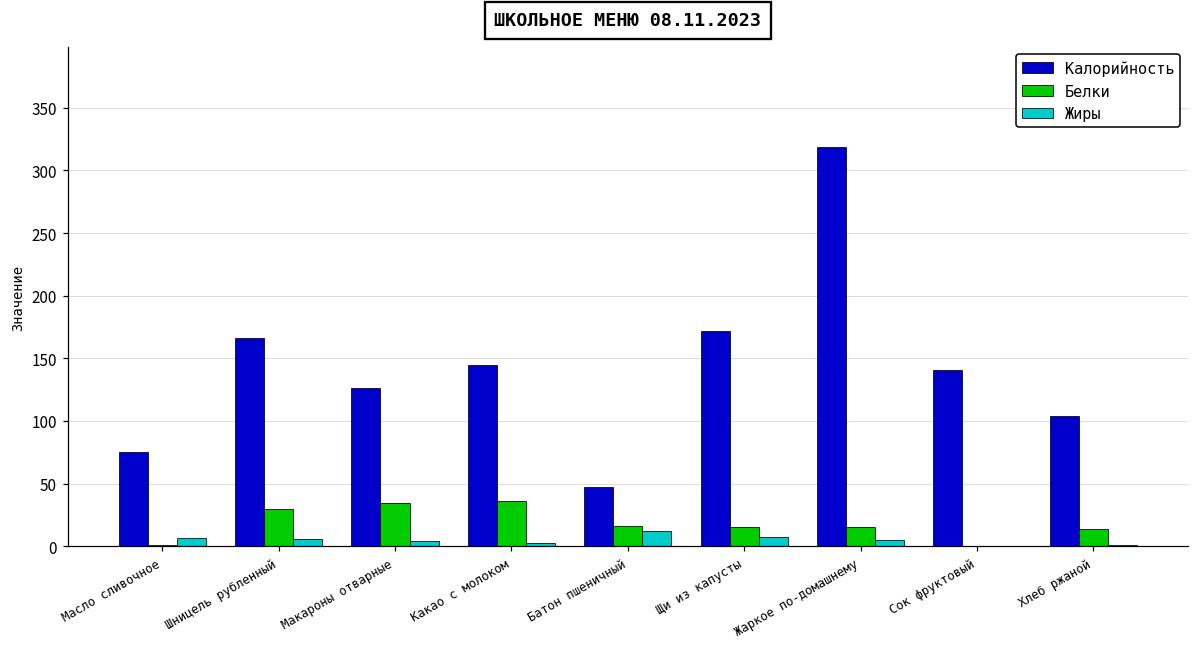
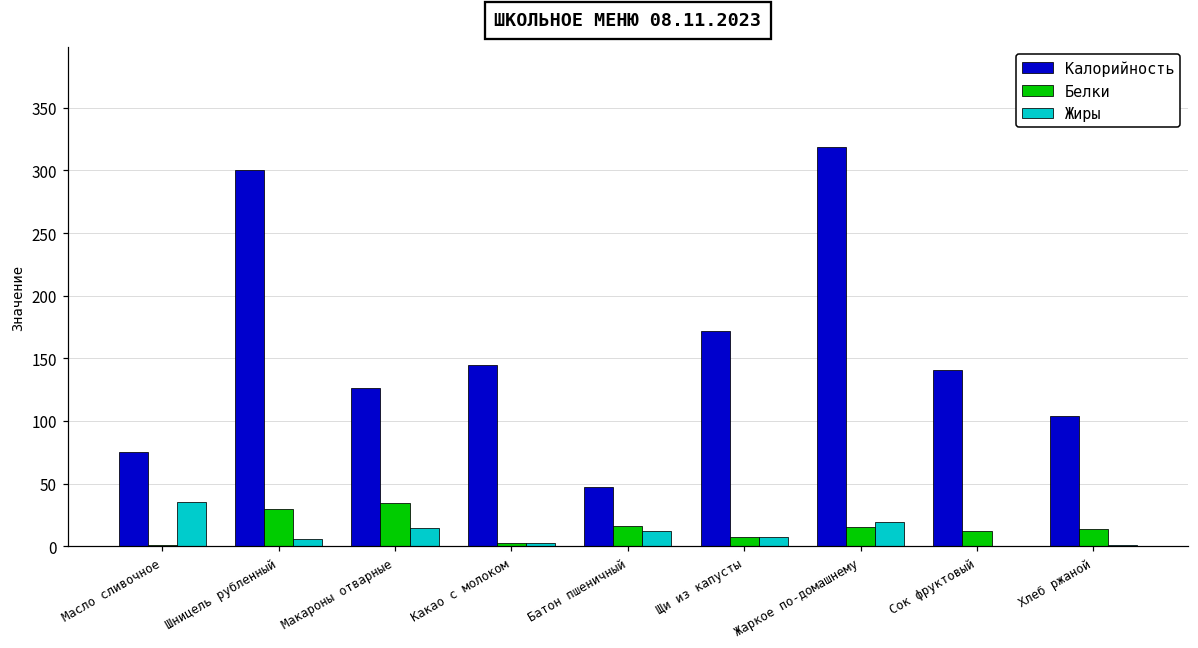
Жиры, Масло сливочное: 6 -> 35
Калорийность, Шницель рубленный: 166 -> 300
Жиры, Макароны отварные: 5 -> 14
Белки, Какао с молоком: 37 -> 3
Белки, Щи из капусты: 15 -> 7
Жиры, Жаркое по-домашнему: 5 -> 19
Белки, Сок фруктовый: 0 -> 12
